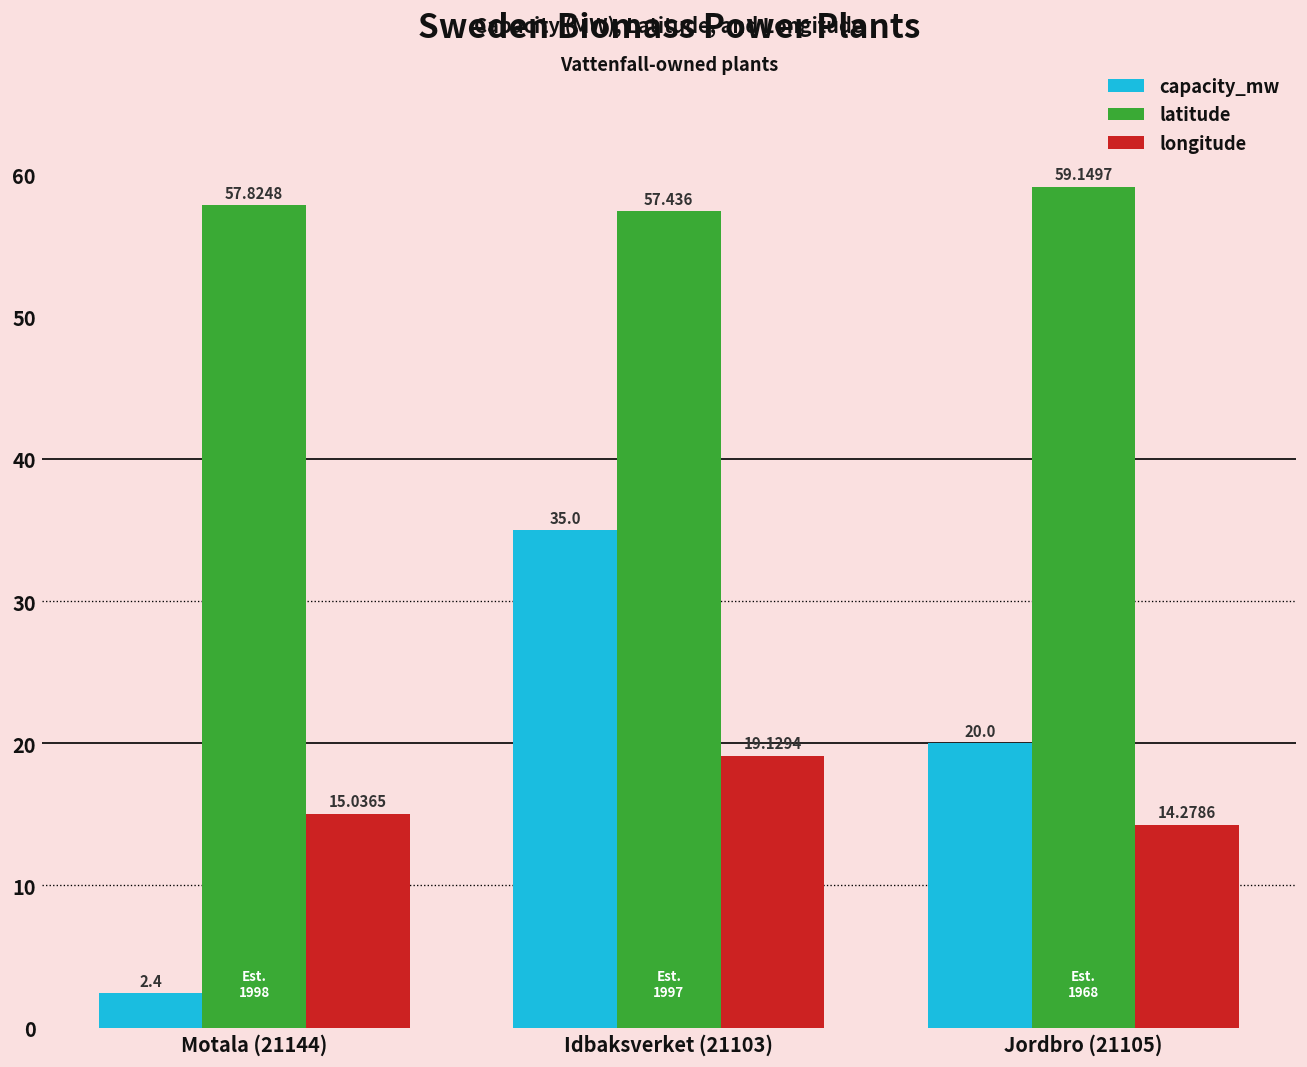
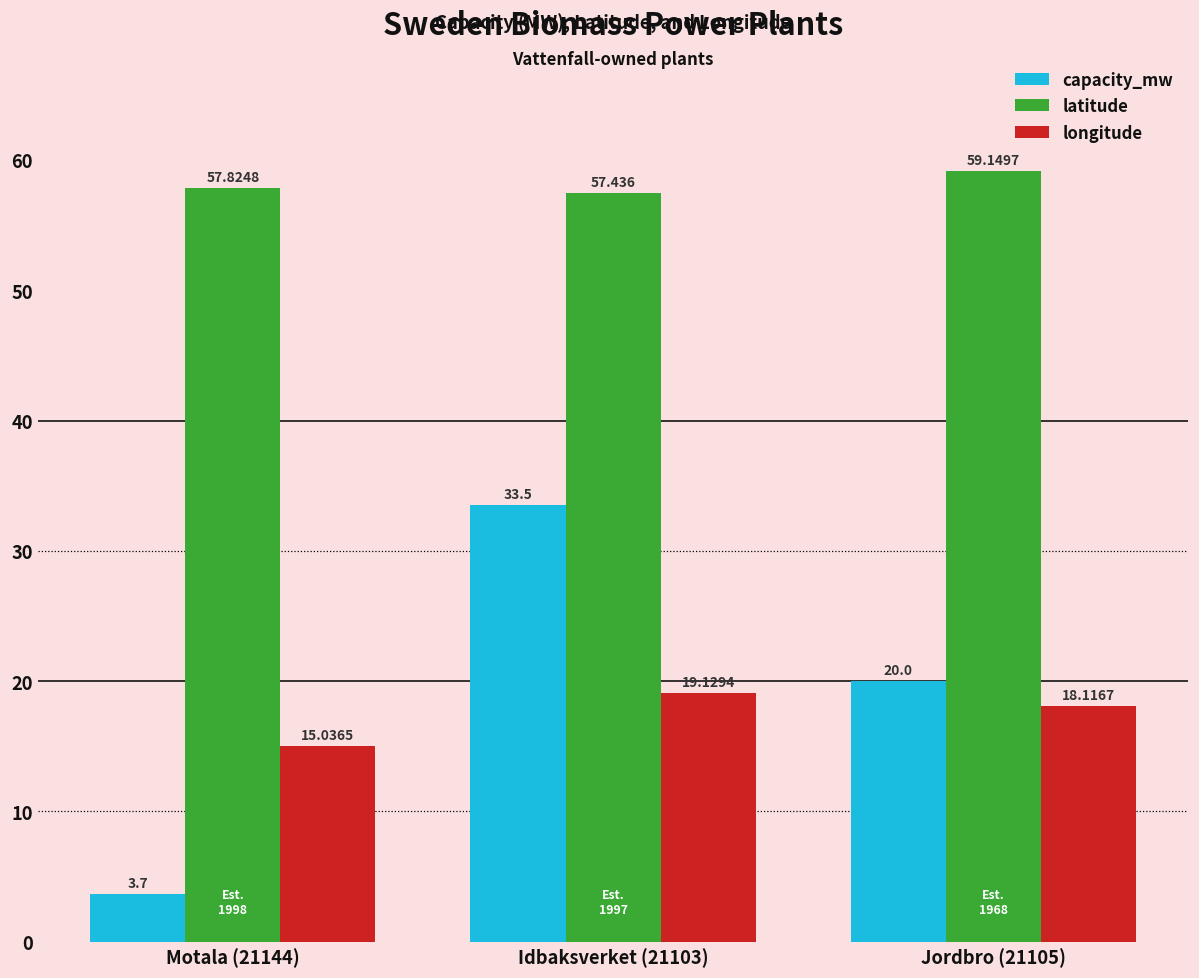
capacity_mw, Motala (21144): 2.4 -> 3.7
capacity_mw, Idbaksverket (21103): 35.0 -> 33.5
longitude, Jordbro (21105): 14.2786 -> 18.1167
